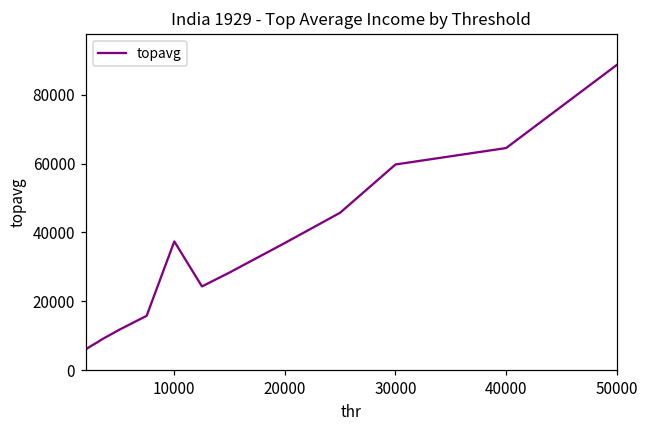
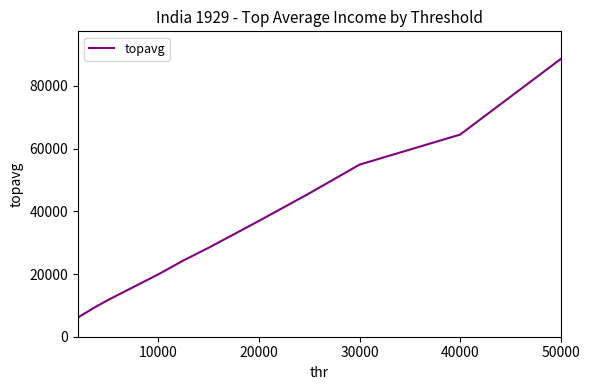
10000: 37000 -> 20000
30000: 60000 -> 55000
